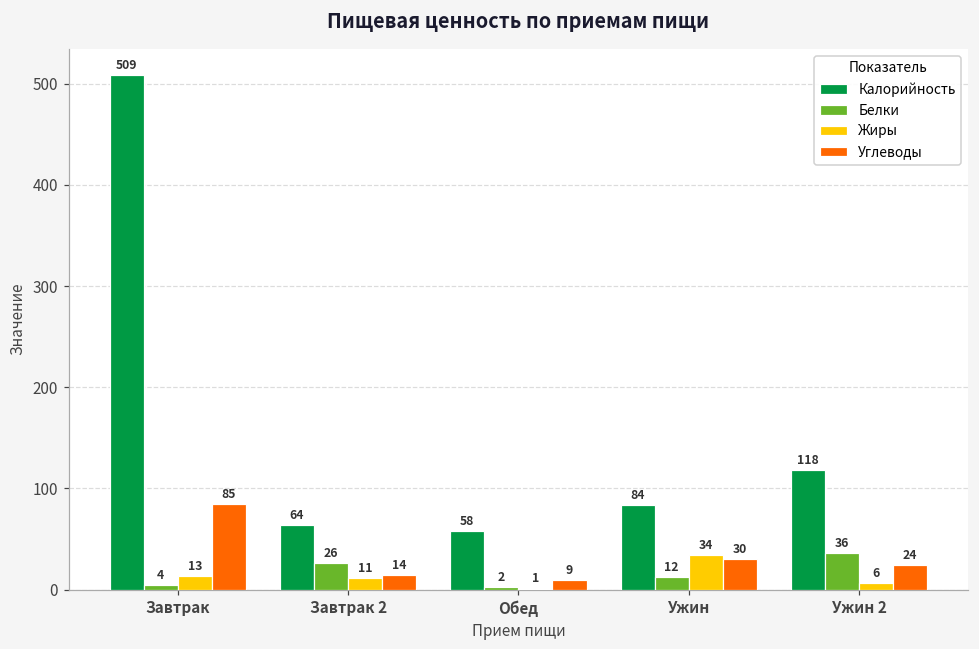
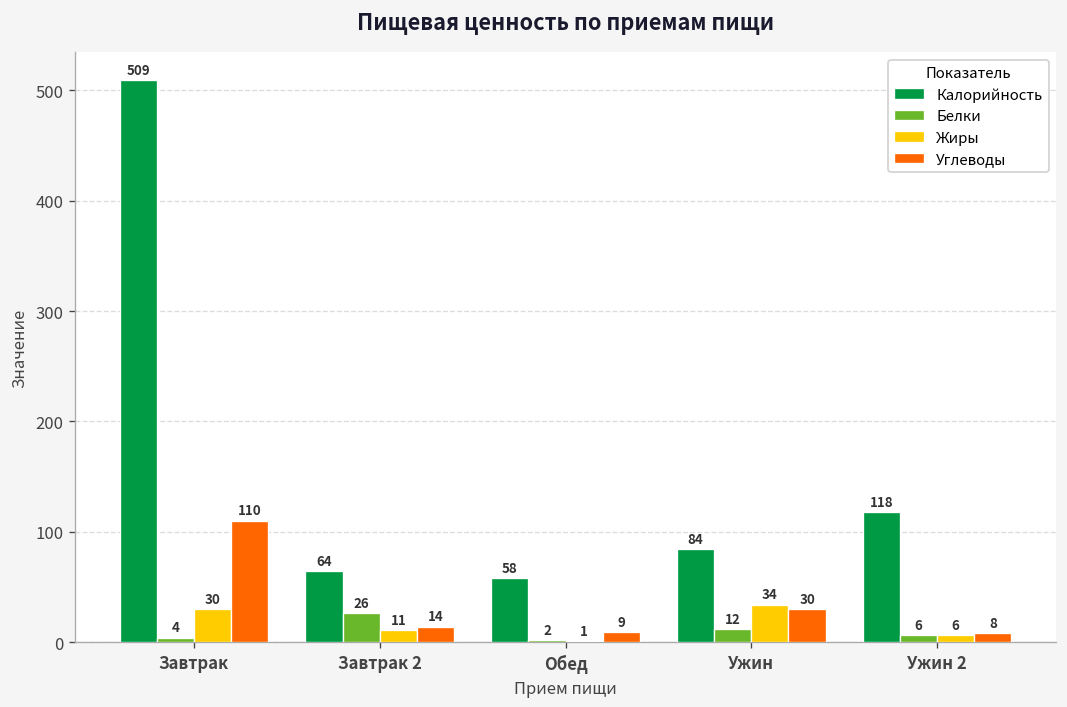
Жиры, Завтрак: 13 -> 30
Углеводы, Завтрак: 85 -> 110
Белки, Ужин 2: 36 -> 6
Углеводы, Ужин 2: 24 -> 8
